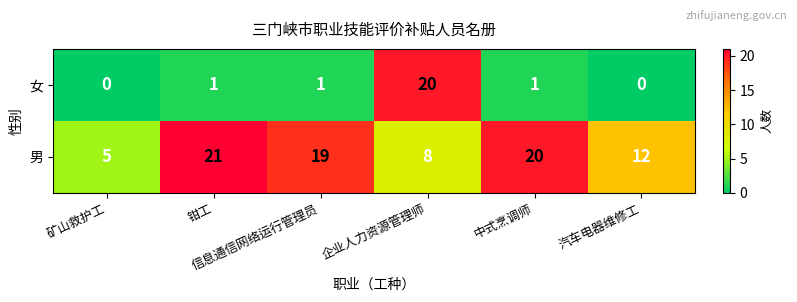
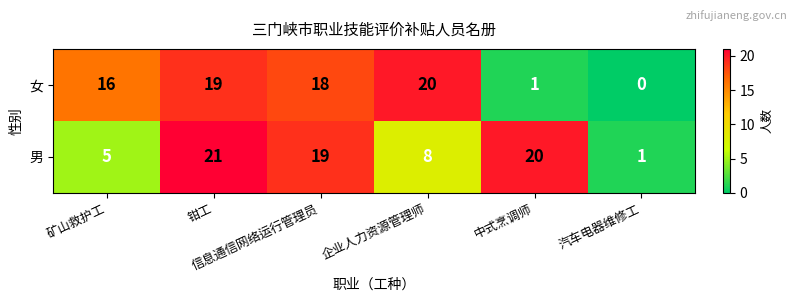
女, 矿山救护工: 0 -> 16
女, 钳工: 1 -> 19
女, 信息通信网络运行管理员: 1 -> 18
男, 汽车电器维修工: 12 -> 1
